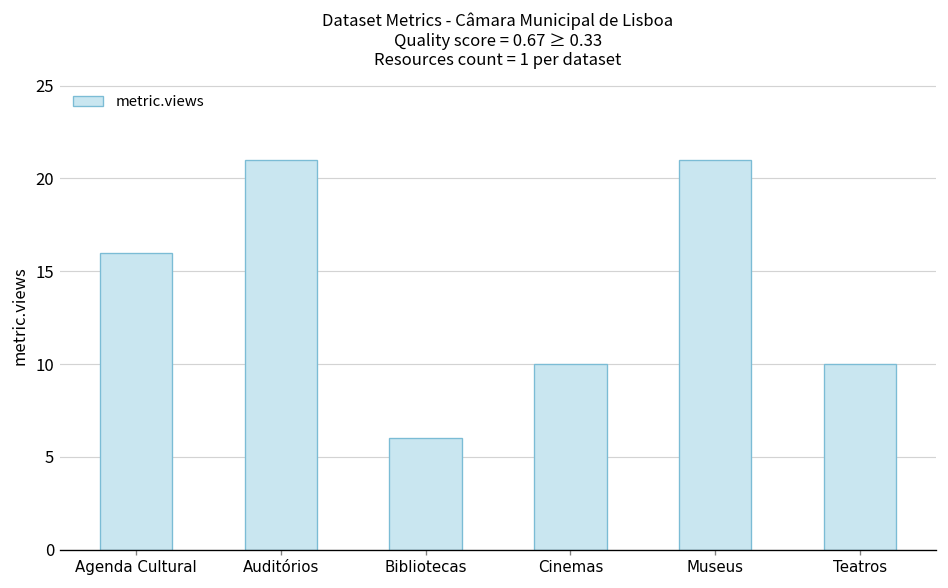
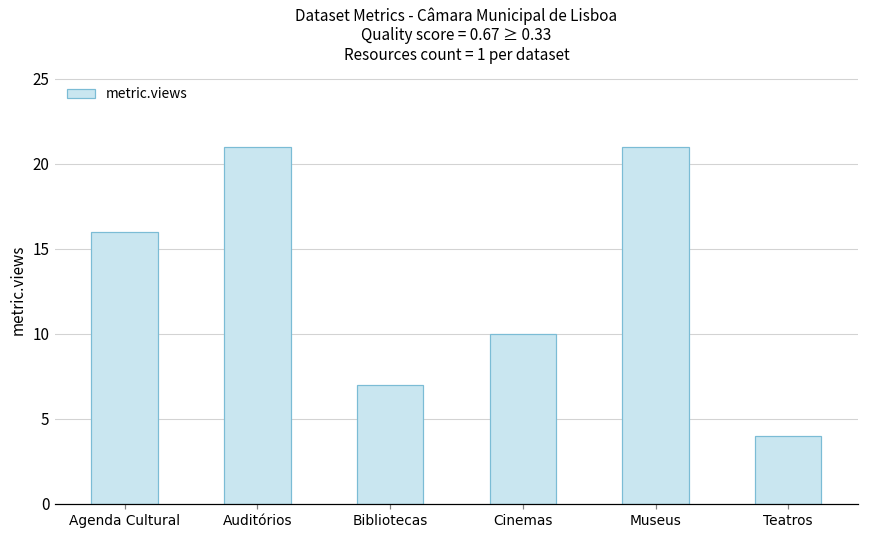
Bibliotecas: 6 -> 7
Teatros: 10 -> 4
